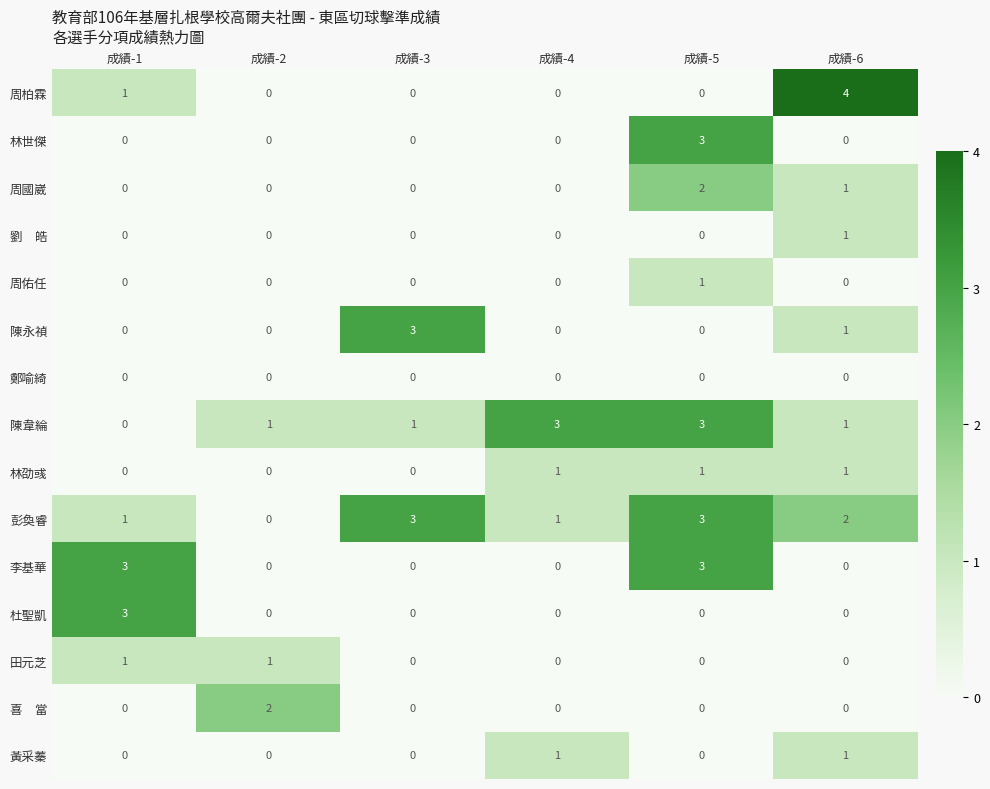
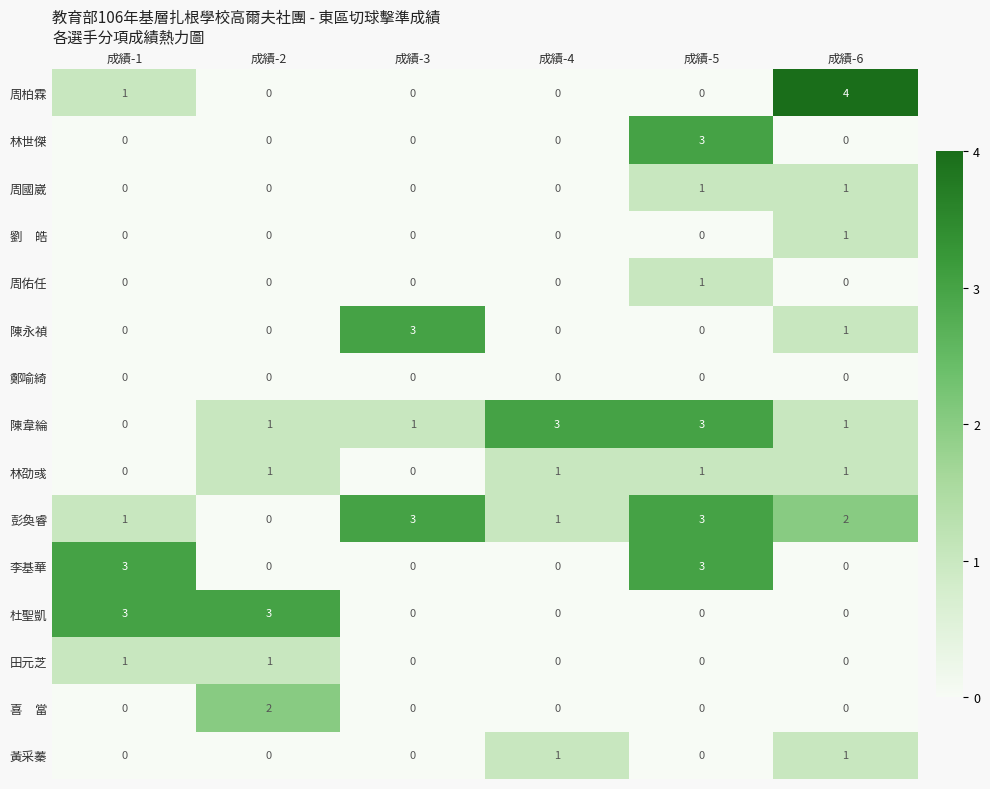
周國崴, 成績-5: 2 -> 1
林劭彧, 成績-2: 0 -> 1
杜聖凱, 成績-2: 0 -> 3
